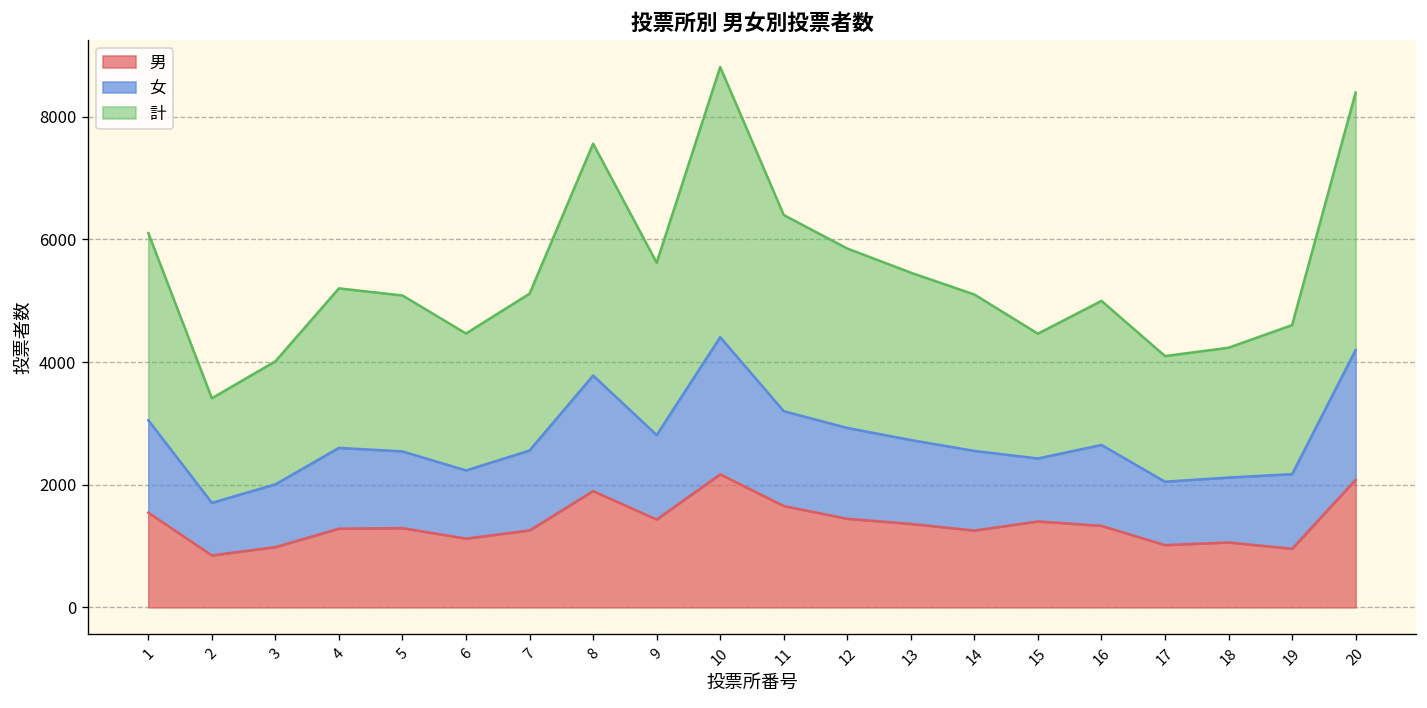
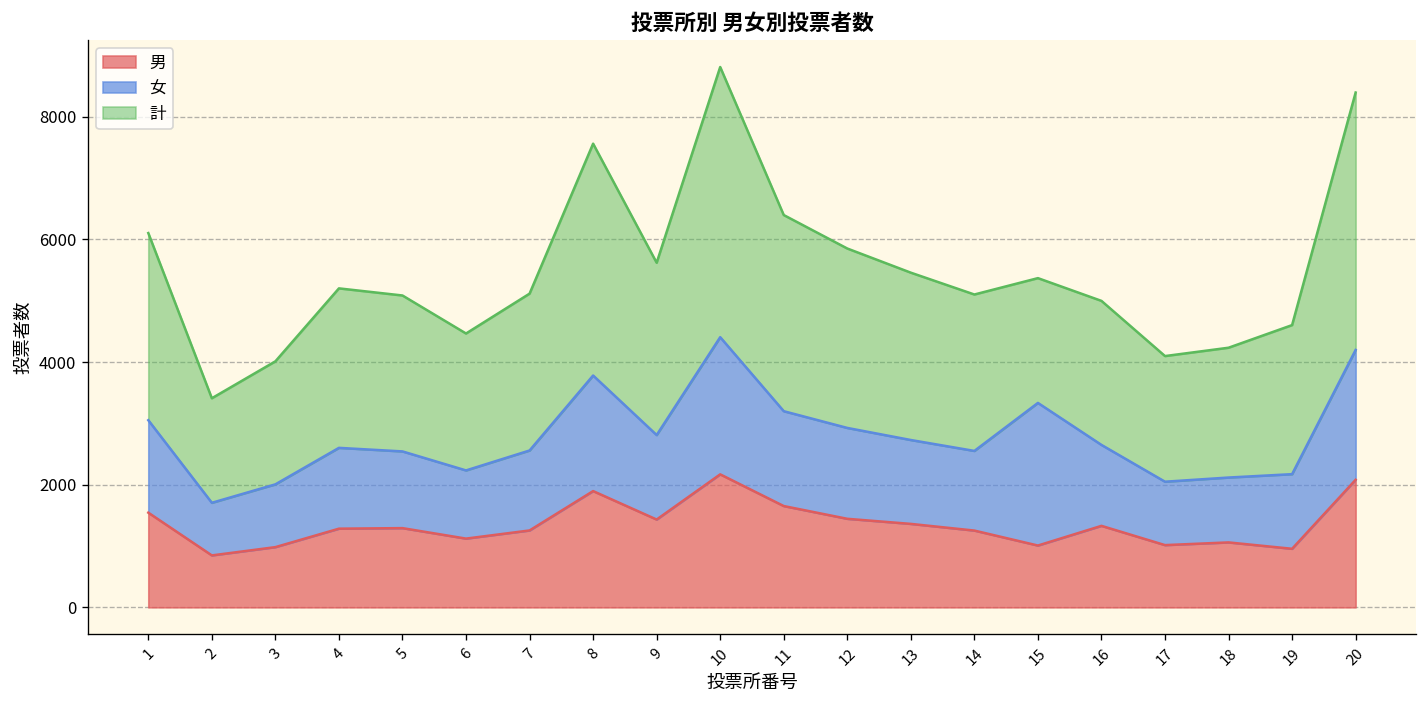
男, 15: 1400 -> 1000
女, 15: 1000 -> 2300
